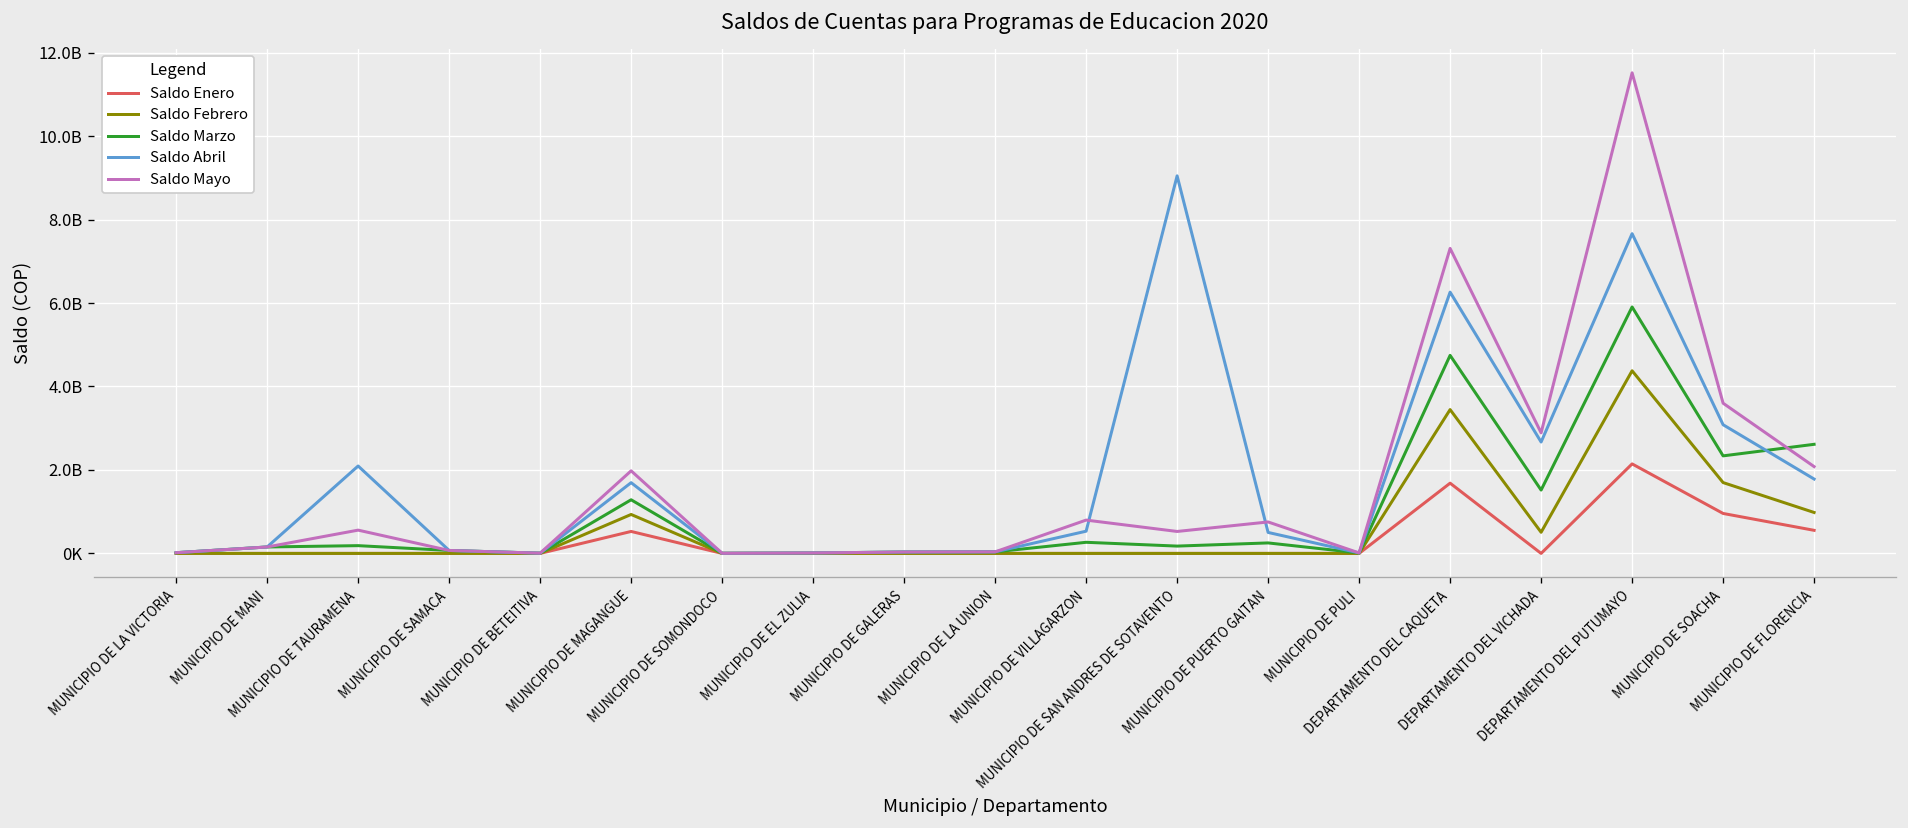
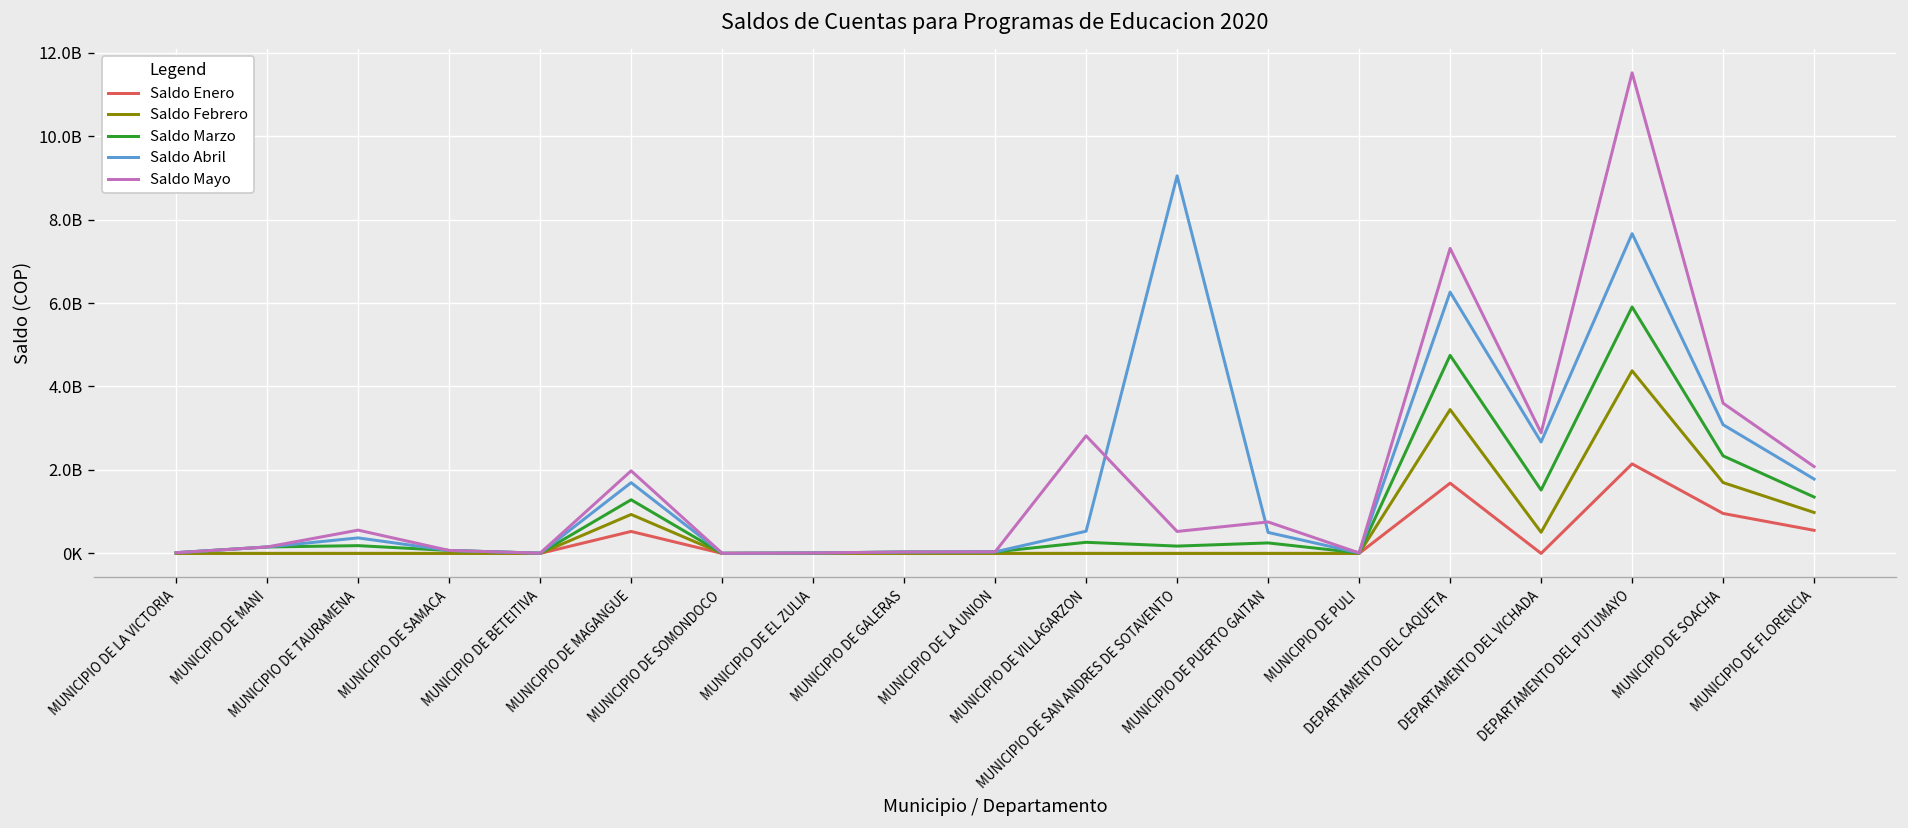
Saldo Abril, MUNICIPIO DE TAURAMENA: 2100000000 -> 400000000
Saldo Mayo, MUNICIPIO DE VILLAGARZON: 800000000 -> 2800000000
Saldo Marzo, MUNICIPIO DE FLORENCIA: 2600000000 -> 1400000000
